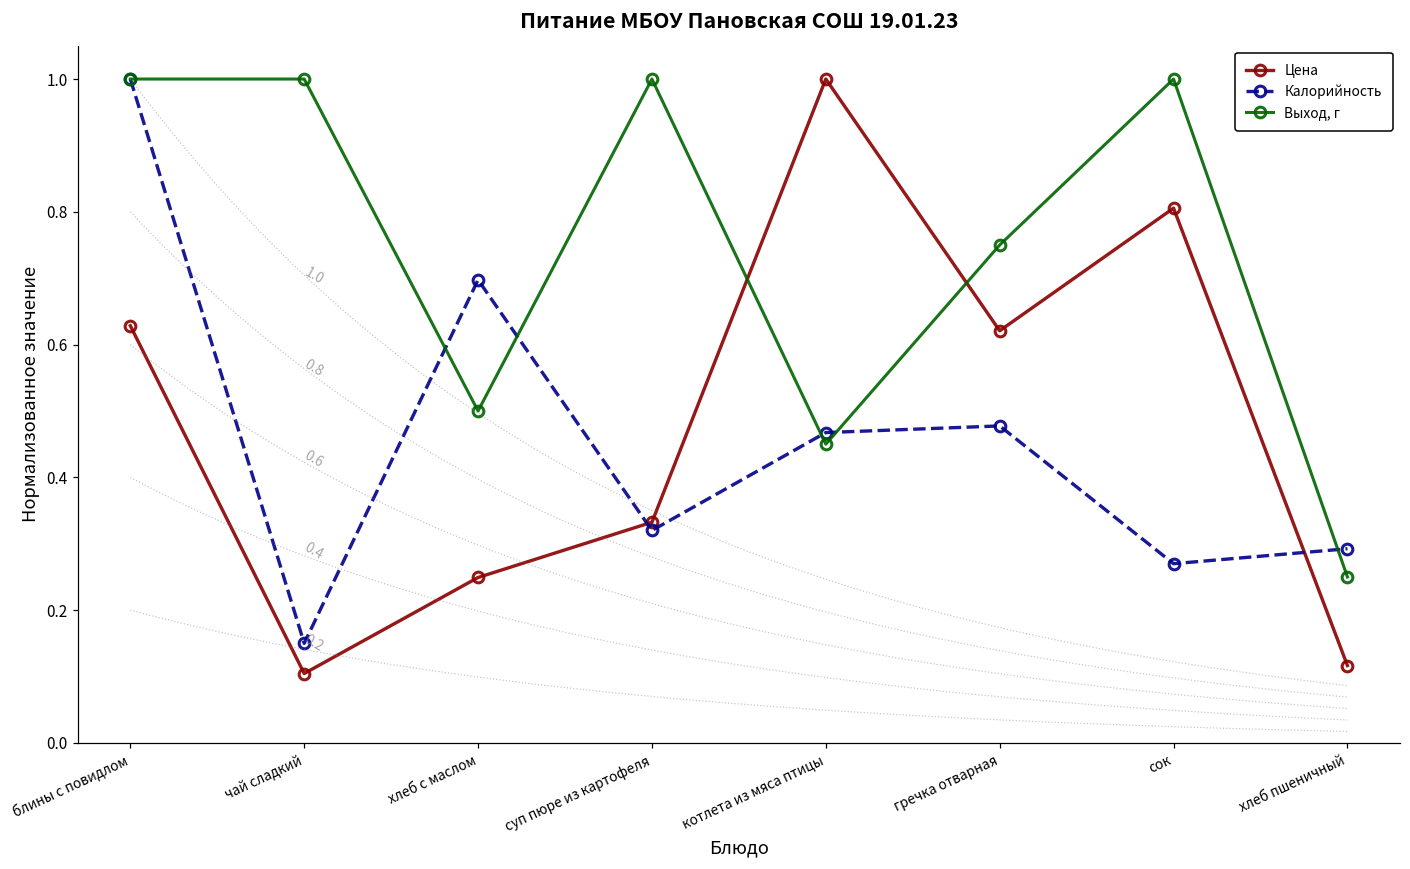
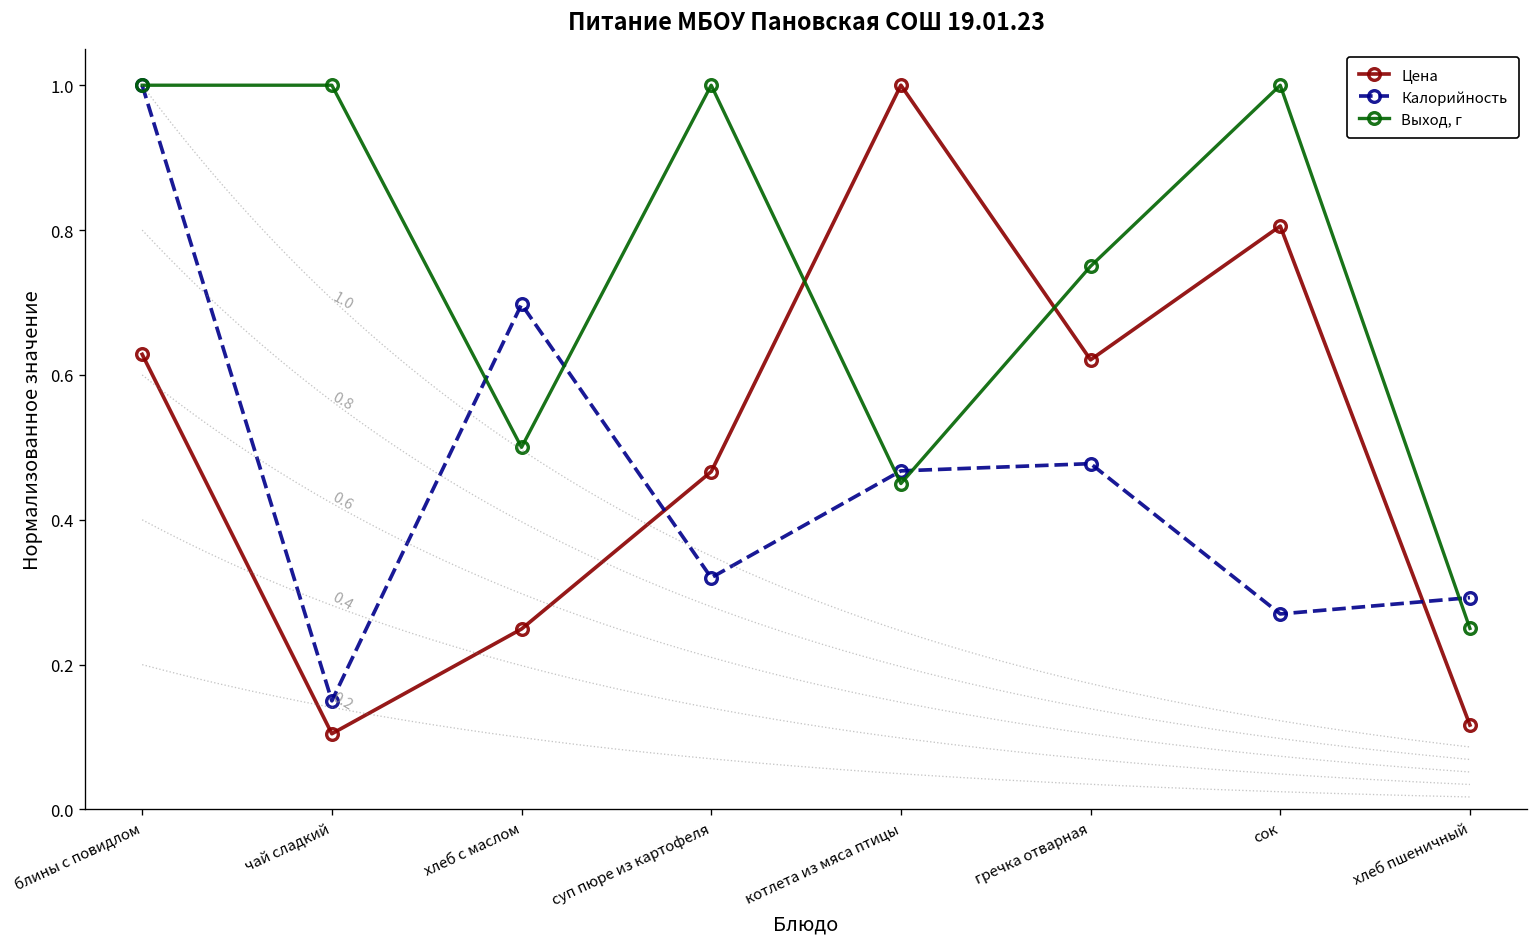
Цена, суп пюре из картофеля: 0.33 -> 0.47
